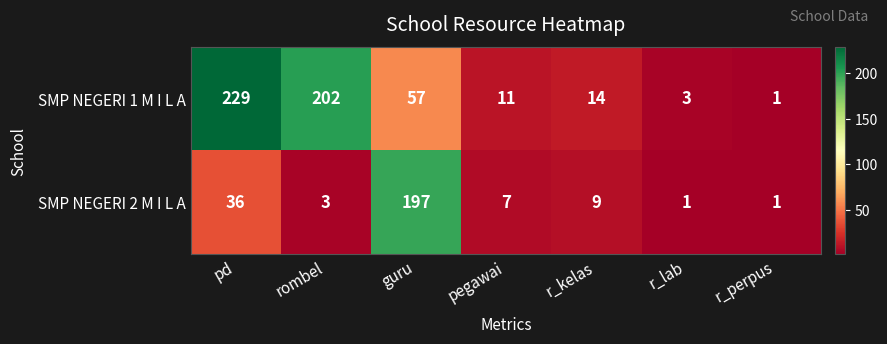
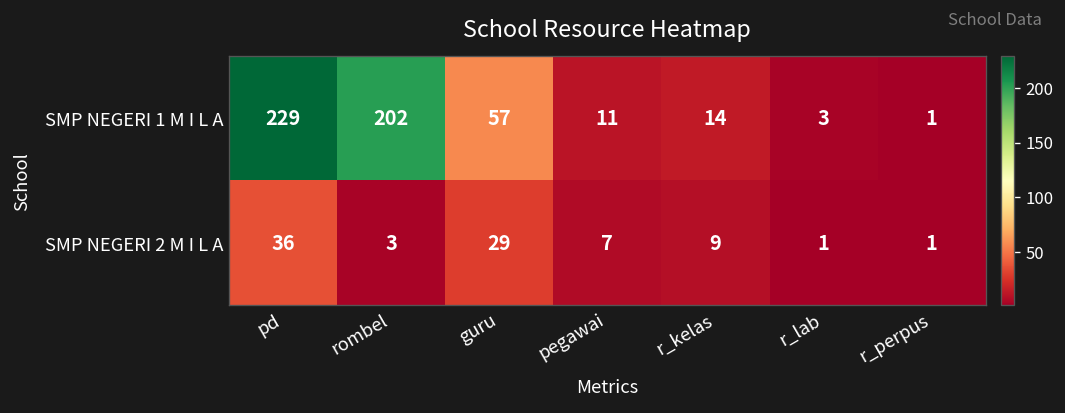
SMP NEGERI 2 M I L A, guru: 197 -> 29
